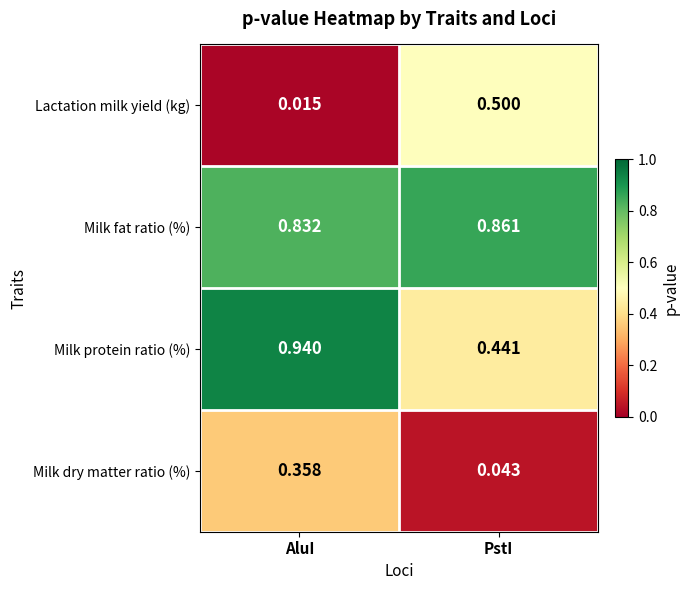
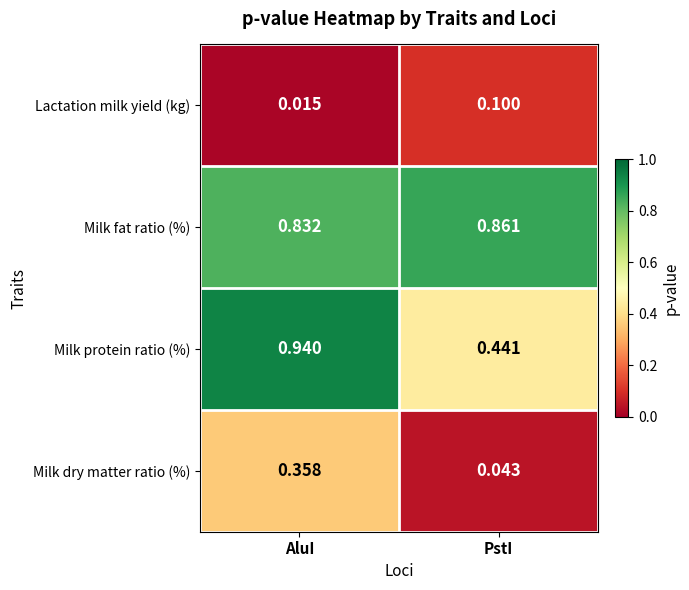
Lactation milk yield (kg), PstI: 0.500 -> 0.100
